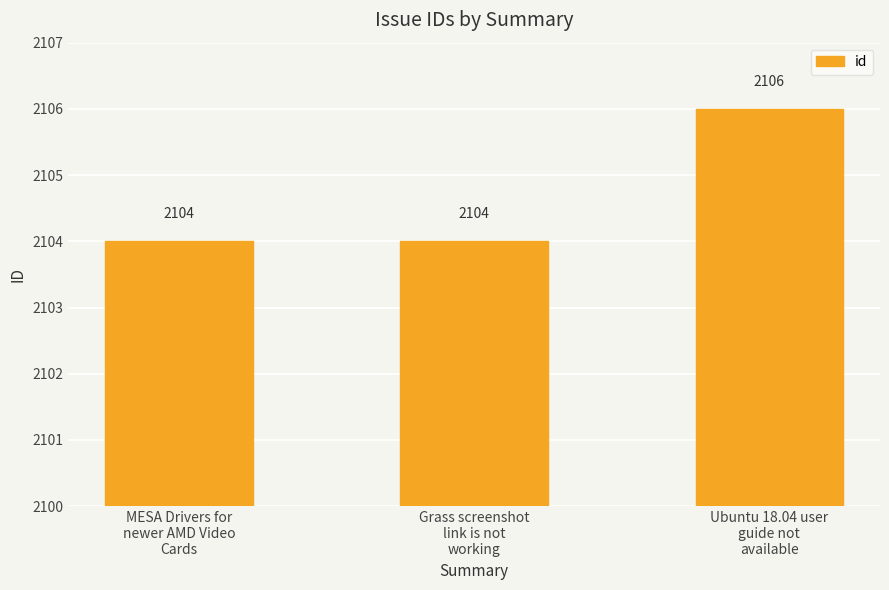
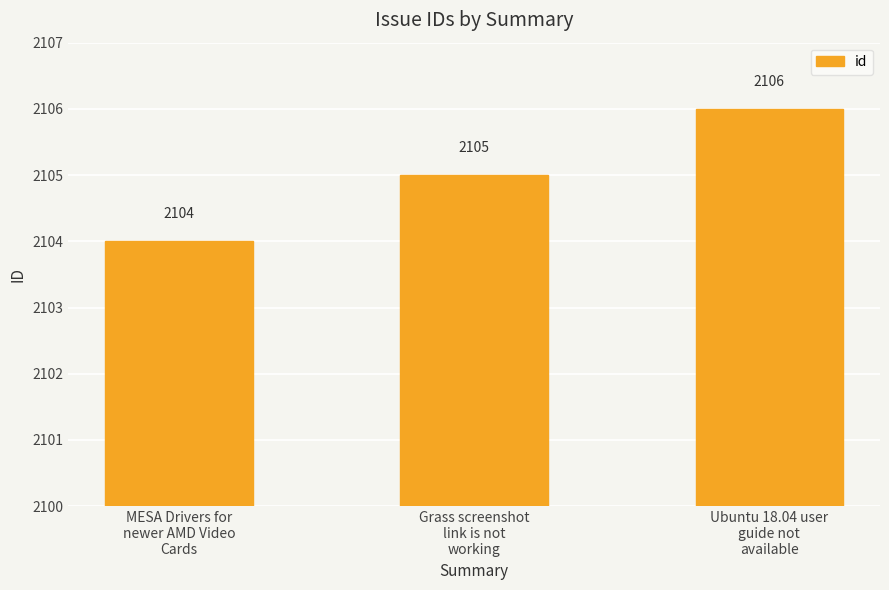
Grass screenshot link is not working: 2104 -> 2105
